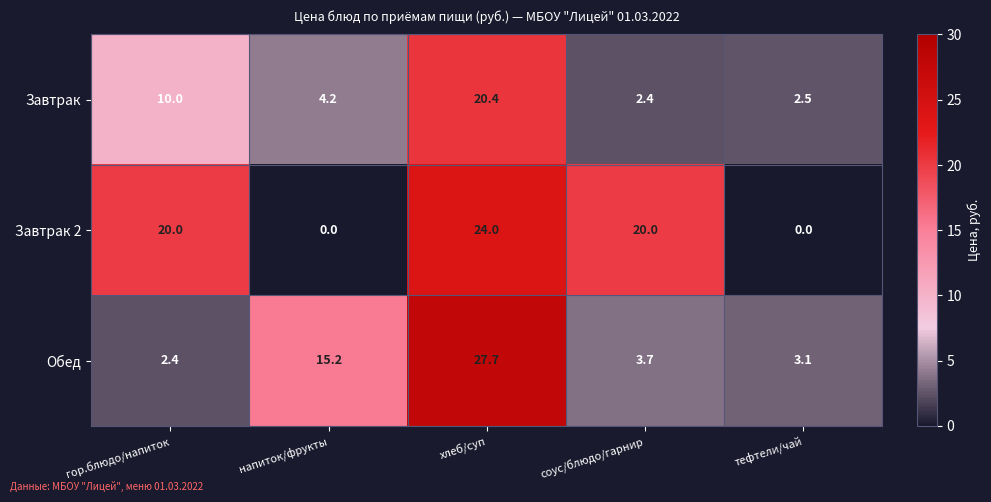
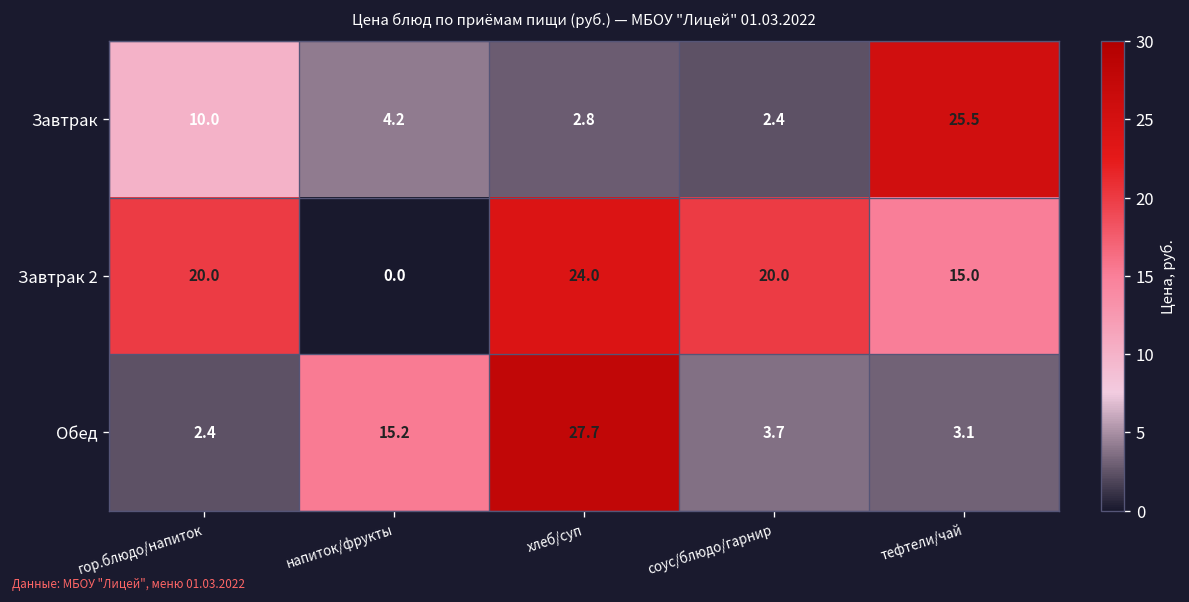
Завтрак, хлеб/суп: 20.4 -> 2.8
Завтрак, тефтели/чай: 2.5 -> 25.5
Завтрак 2, тефтели/чай: 0.0 -> 15.0
